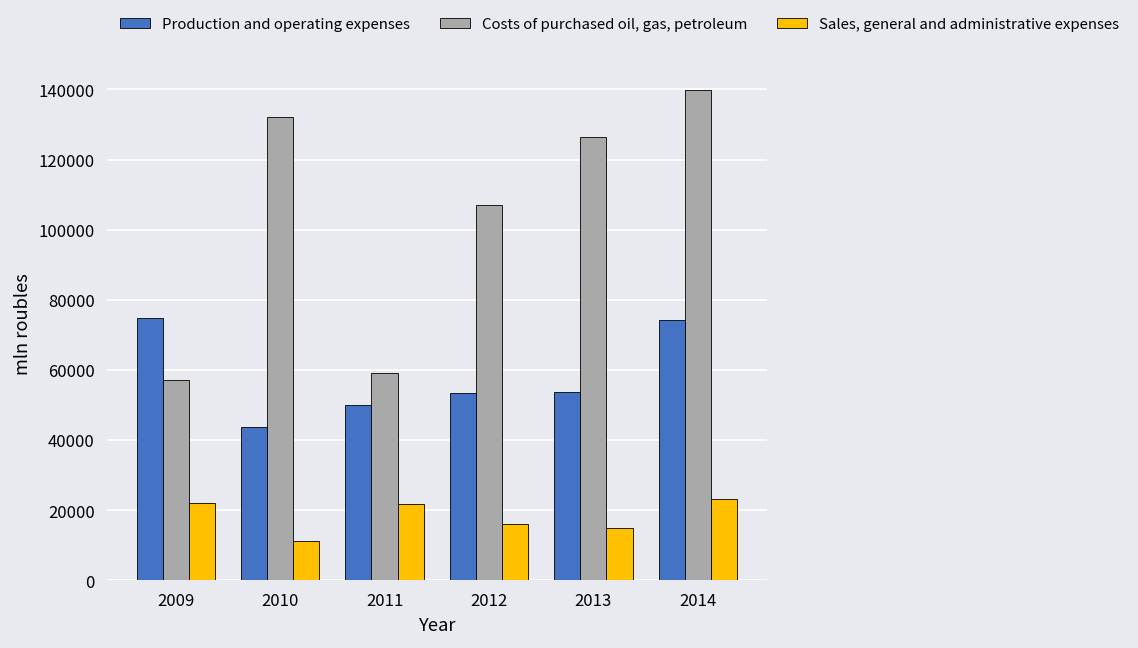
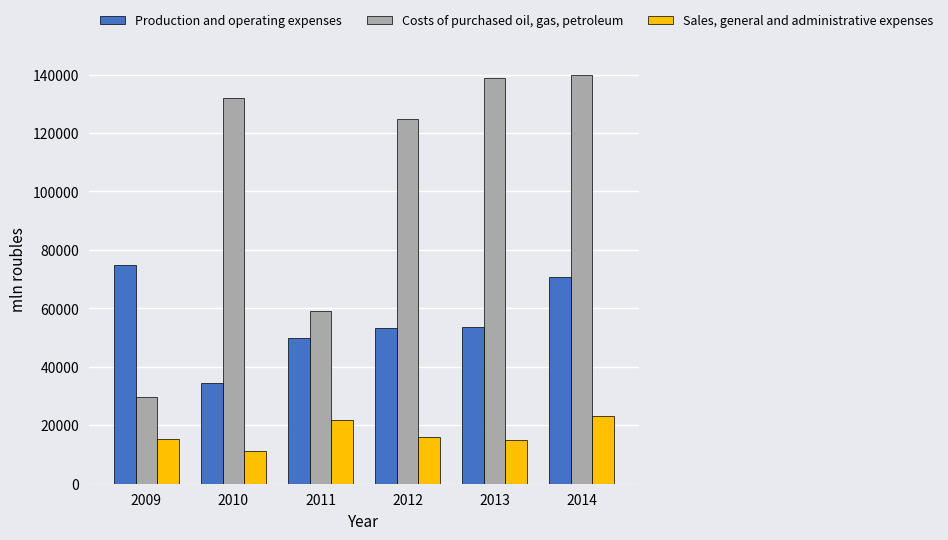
Costs of purchased oil, gas, petroleum, 2009: 57000 -> 30000
Sales, general and administrative expenses, 2009: 22000 -> 15000
Production and operating expenses, 2010: 44000 -> 35000
Costs of purchased oil, gas, petroleum, 2012: 107000 -> 125000
Costs of purchased oil, gas, petroleum, 2013: 126000 -> 139000
Production and operating expenses, 2014: 74000 -> 71000
